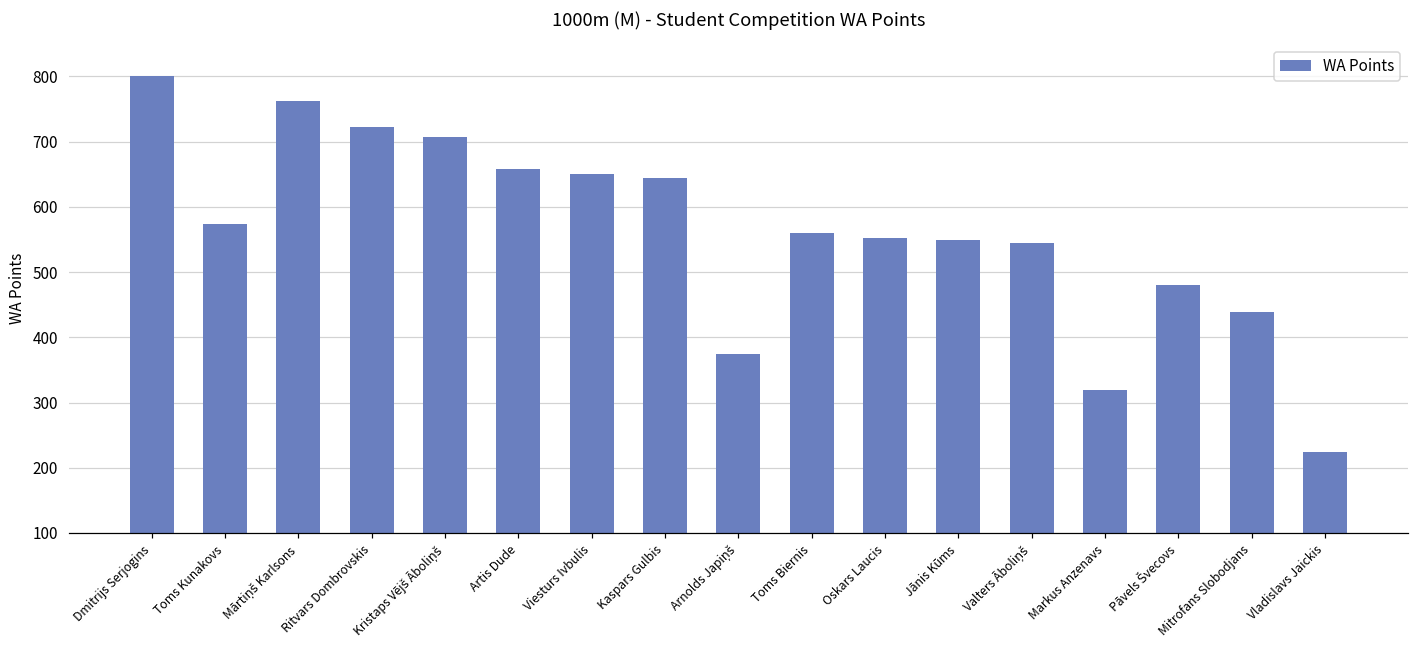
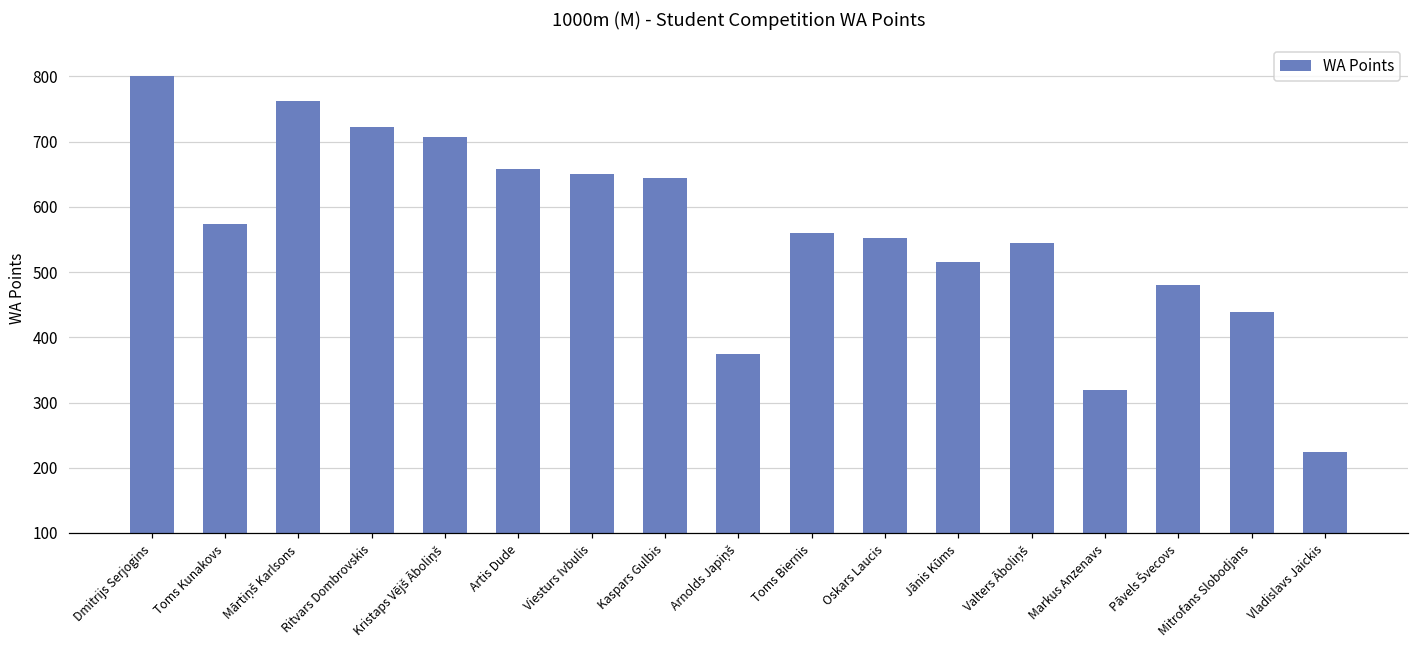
Jānis Kūms: 550 -> 520
